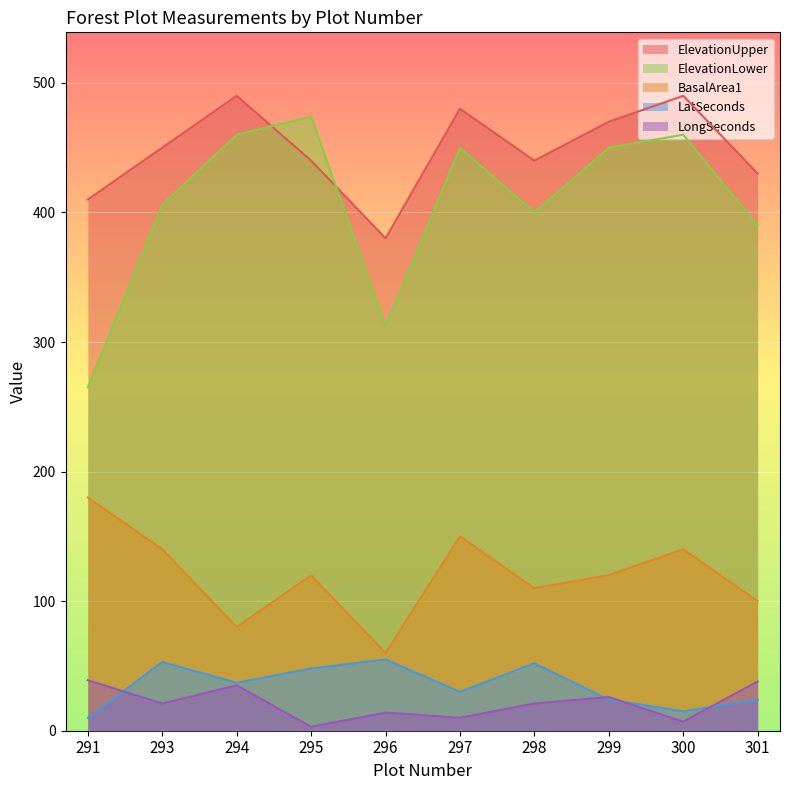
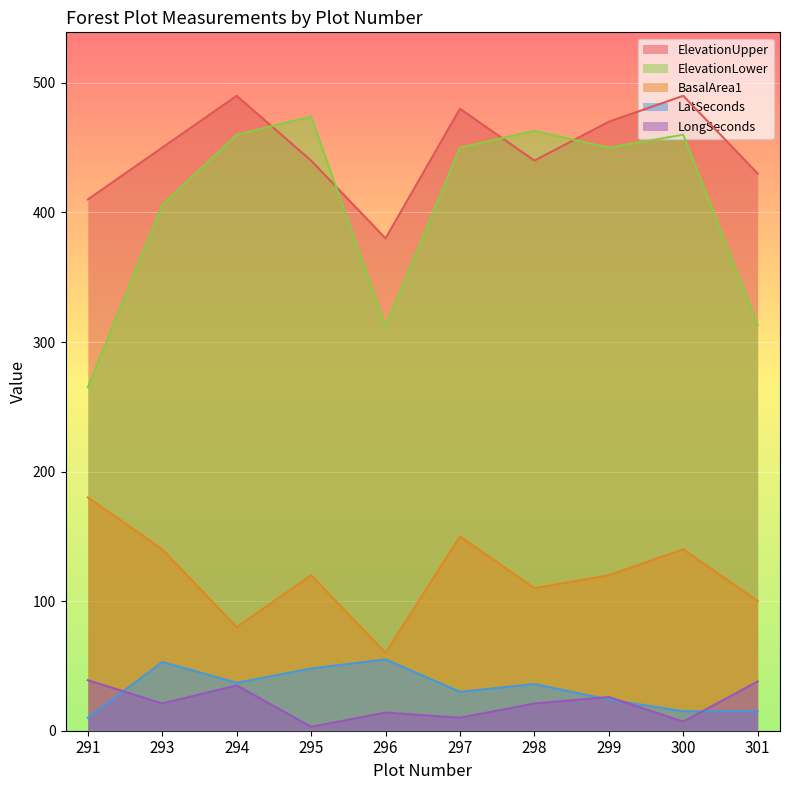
ElevationLower, 298: 400 -> 463
LatSeconds, 298: 52 -> 36
ElevationLower, 301: 390 -> 313
LatSeconds, 301: 24 -> 15
